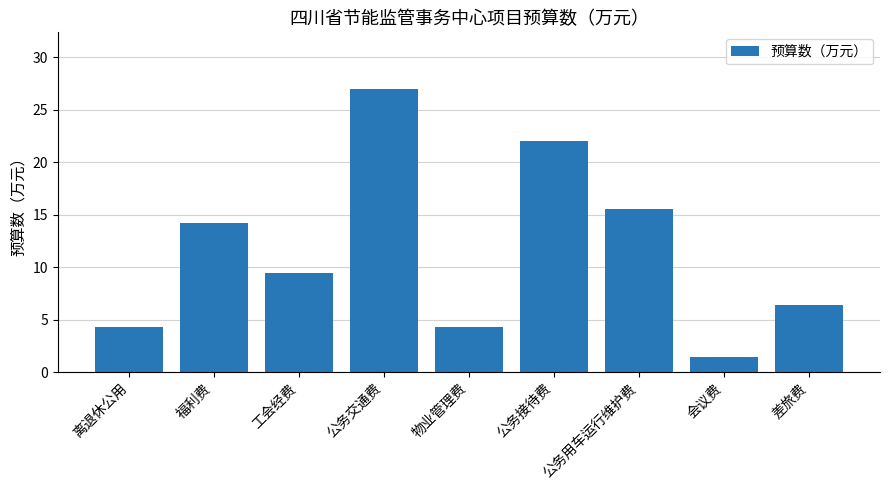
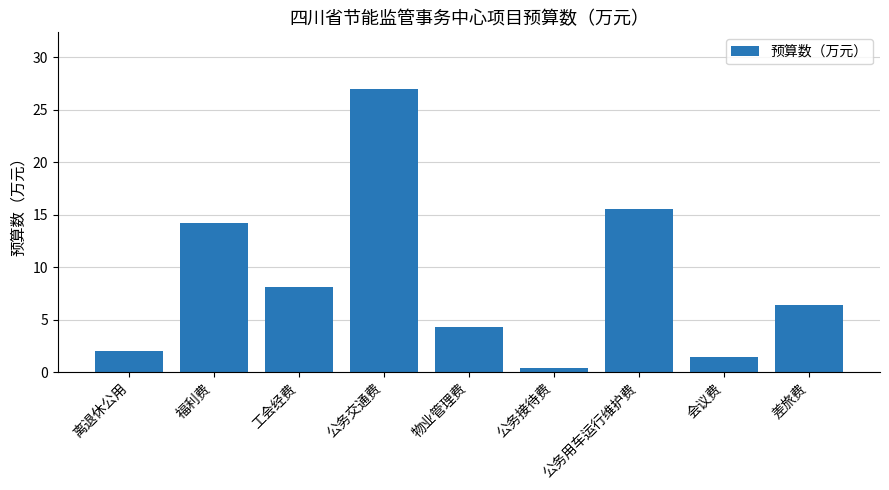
离退休公用: 4.3 -> 2.0
工会经费: 9.5 -> 8.1
公务接待费: 22.0 -> 0.4
